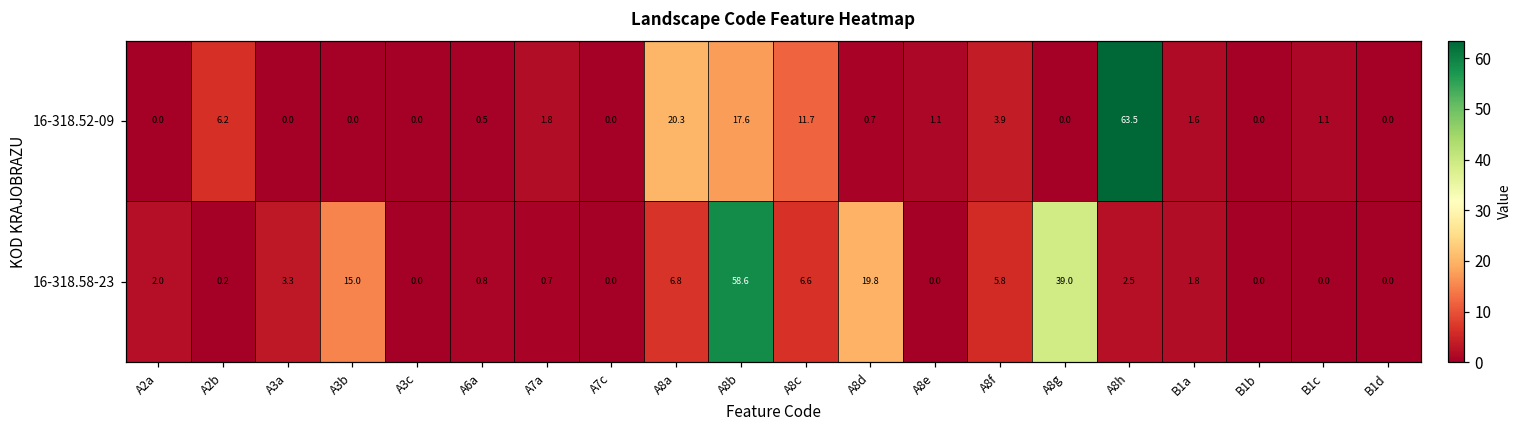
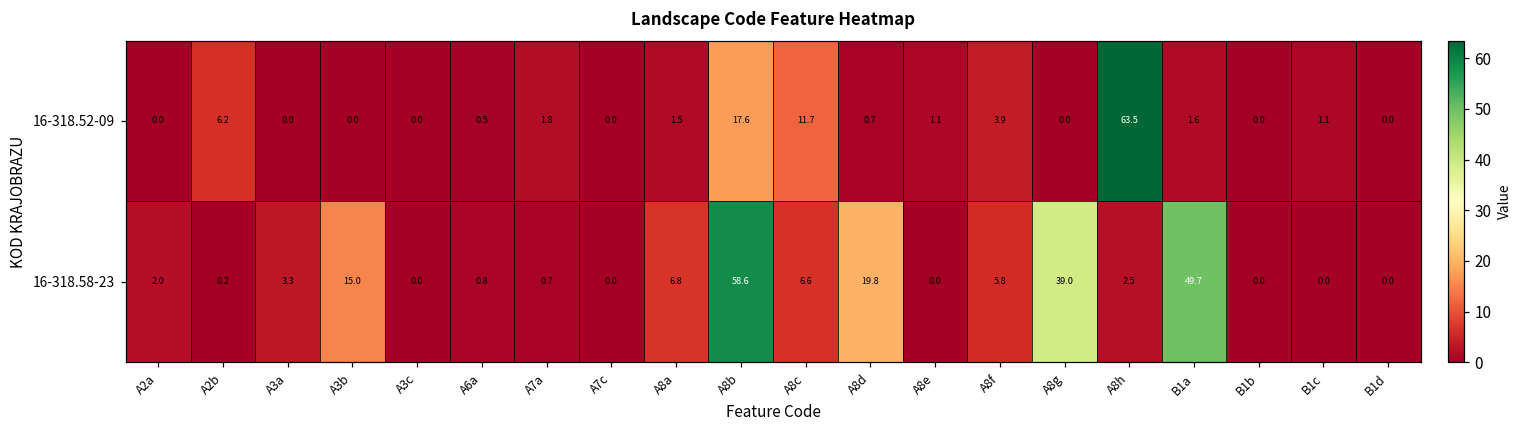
16-318.52-09, A8a: 20.3 -> 1.5
16-318.58-23, B1a: 1.8 -> 49.7
